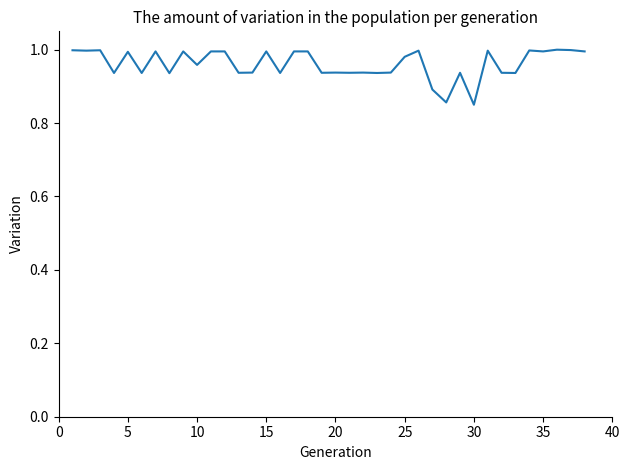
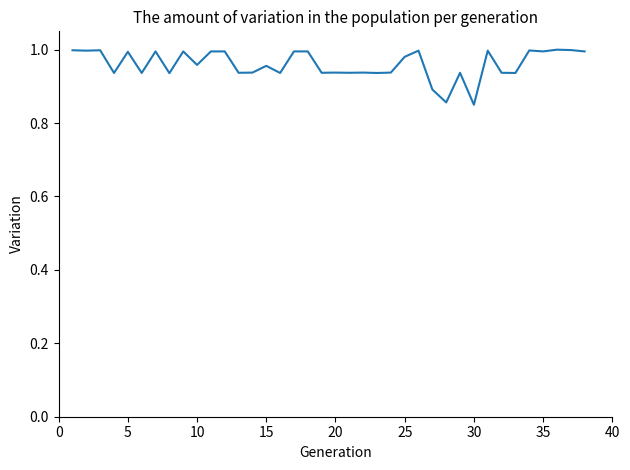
15: 1.00 -> 0.96
